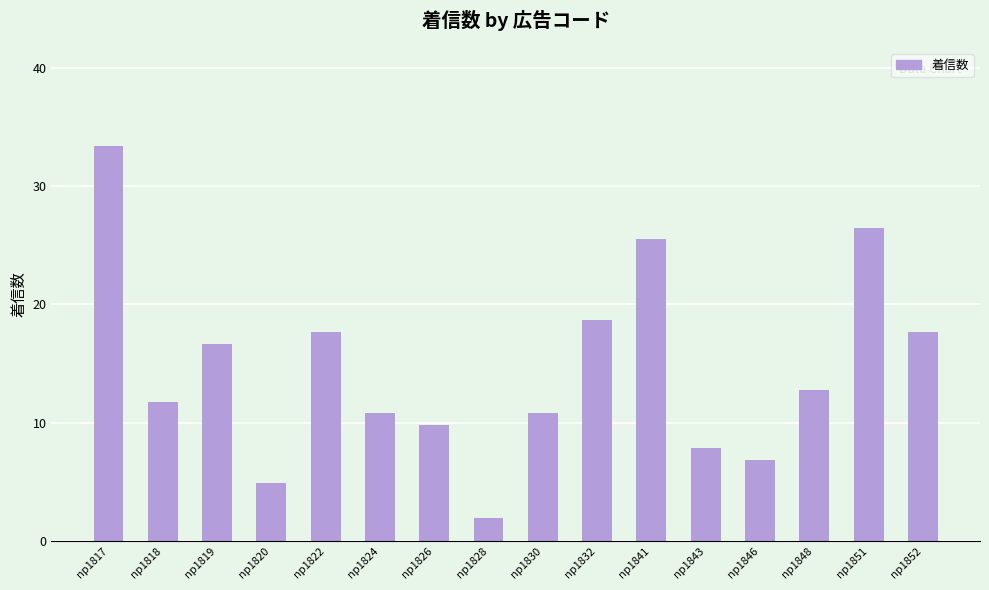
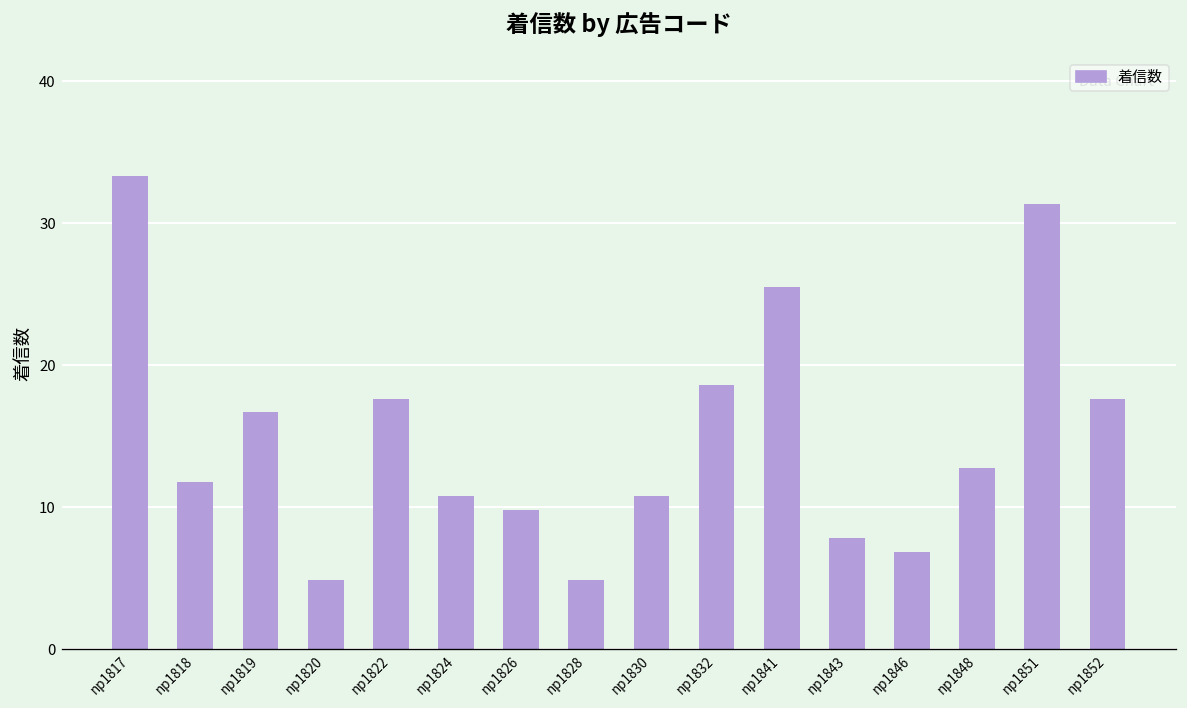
np1828: 2 -> 5
np1851: 27 -> 32
